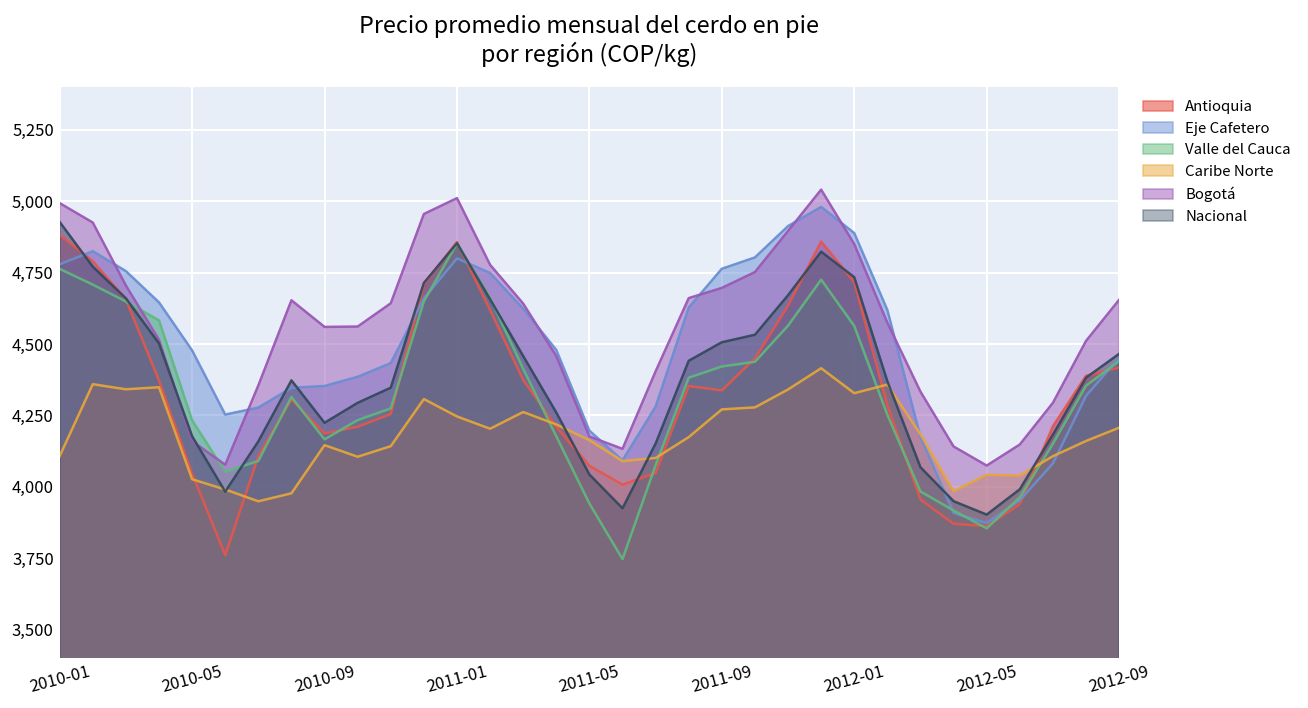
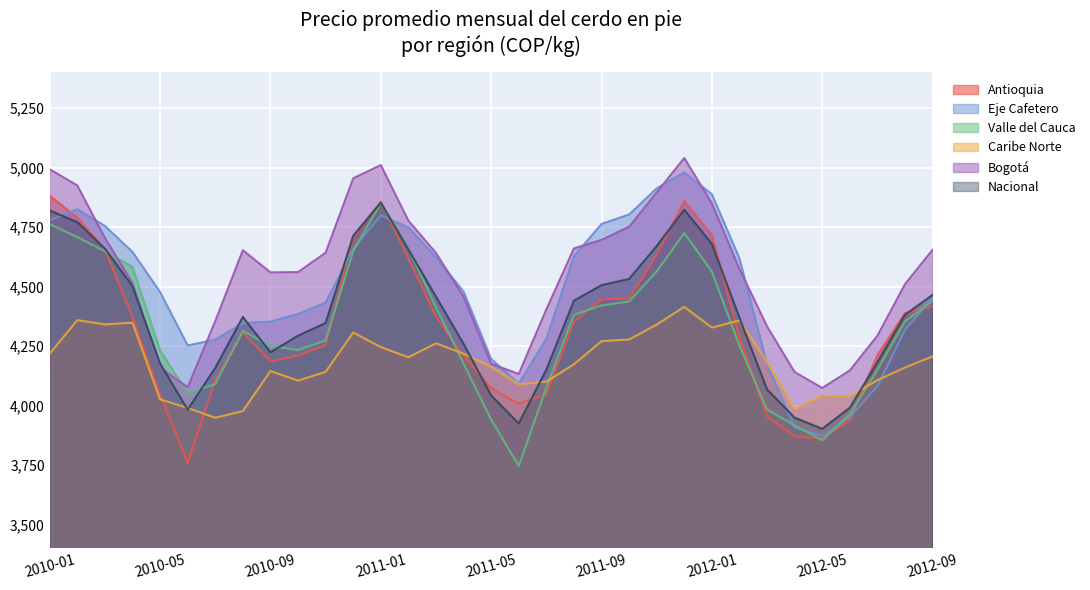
Caribe Norte, 2010-01: 4,110 -> 4,220
Nacional, 2010-01: 4,930 -> 4,820
Valle del Cauca, 2010-09: 4,170 -> 4,250
Antioquia, 2011-09: 4,340 -> 4,450
Nacional, 2012-01: 4,730 -> 4,680
